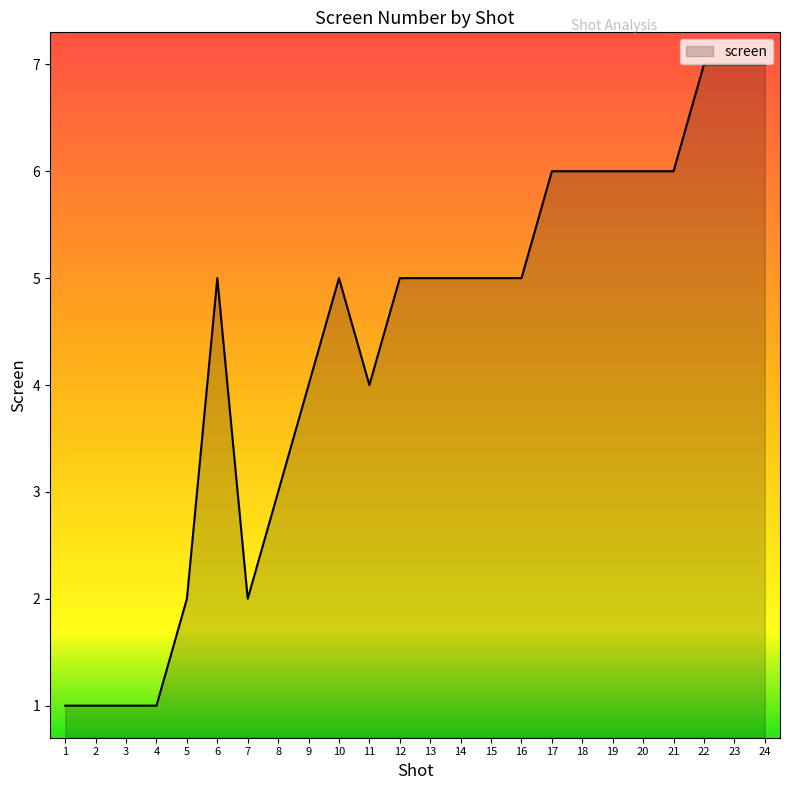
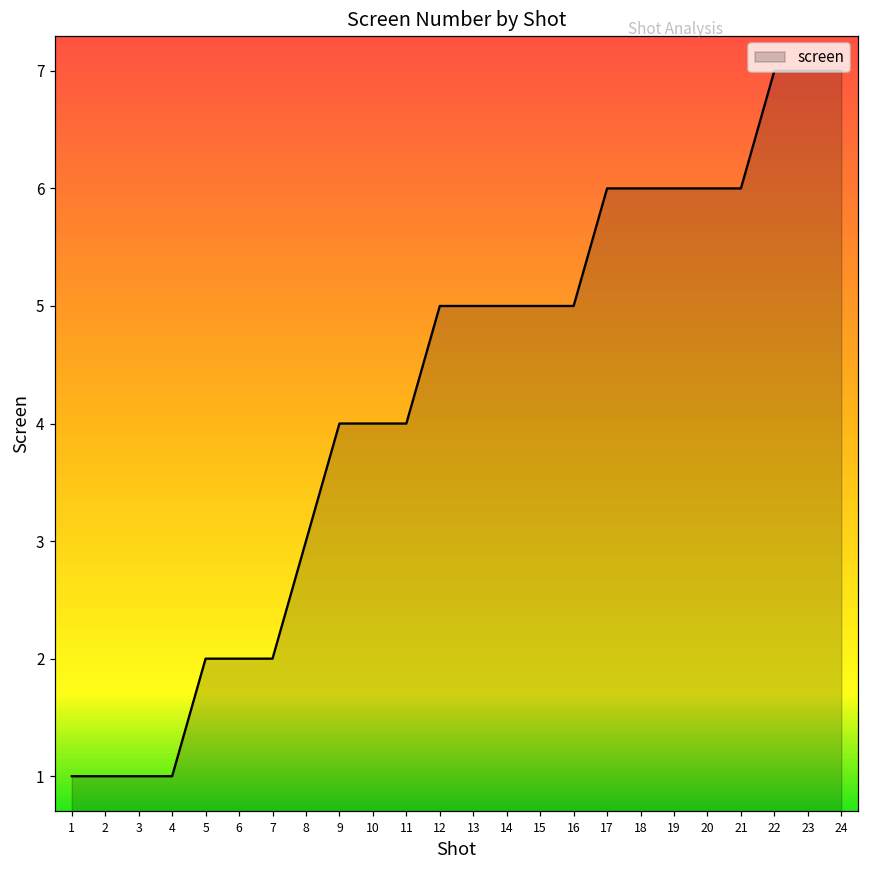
6: 5 -> 2
10: 5 -> 4
